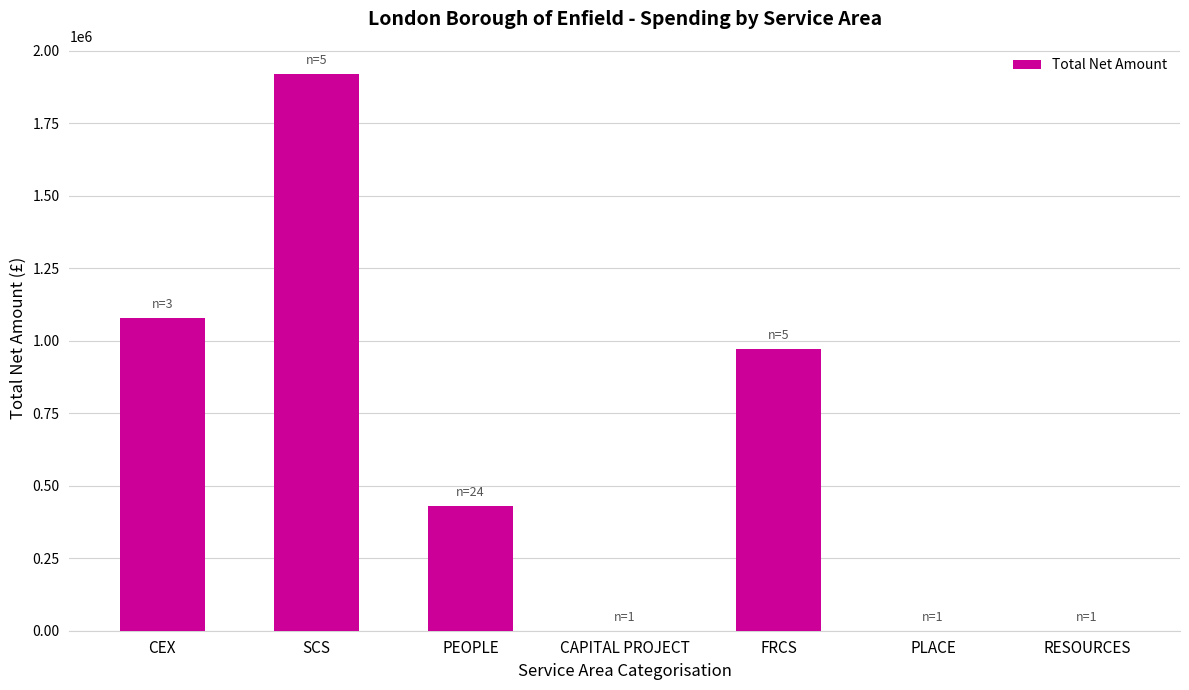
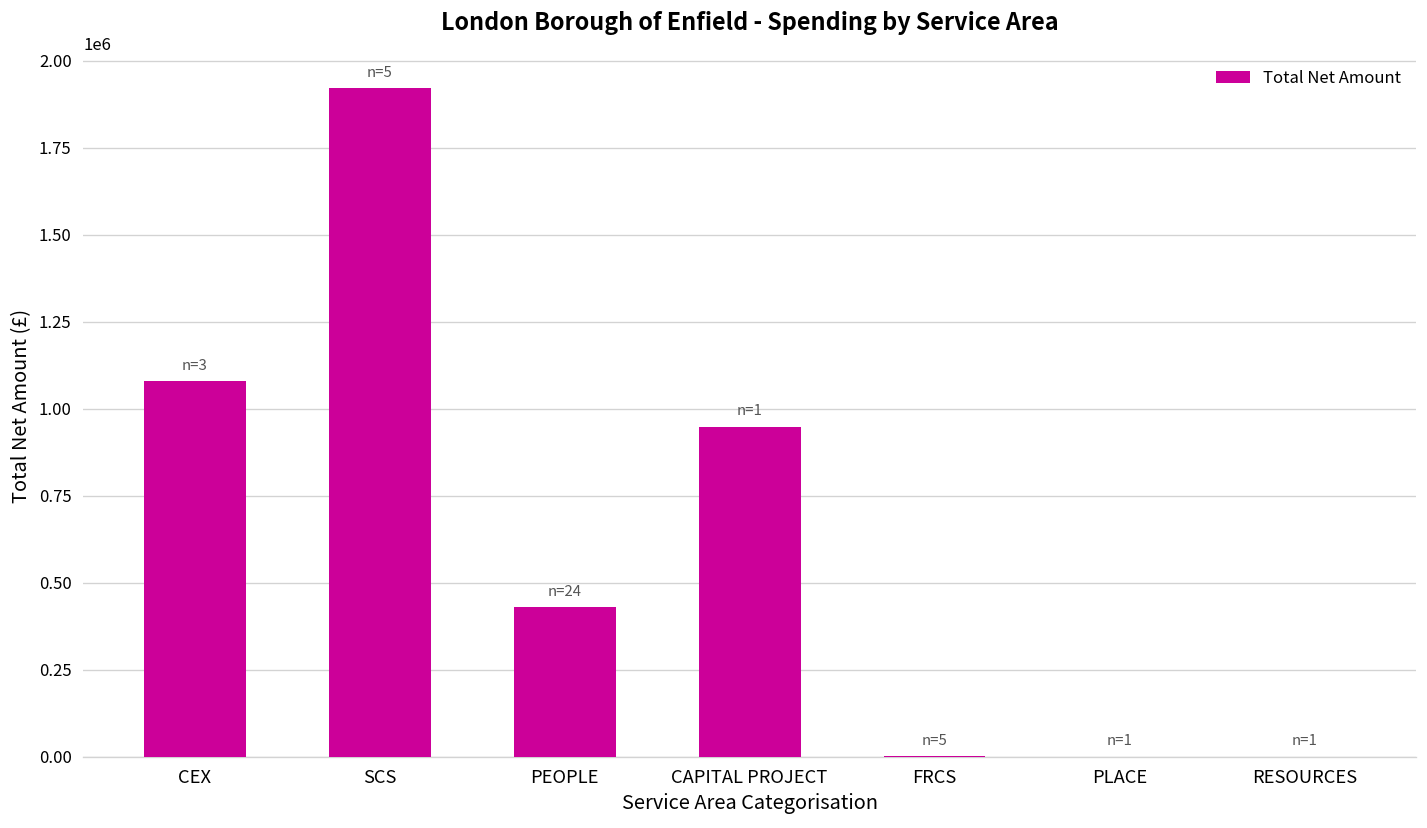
CAPITAL PROJECT: 0 -> 950000
FRCS: 970000 -> 0
